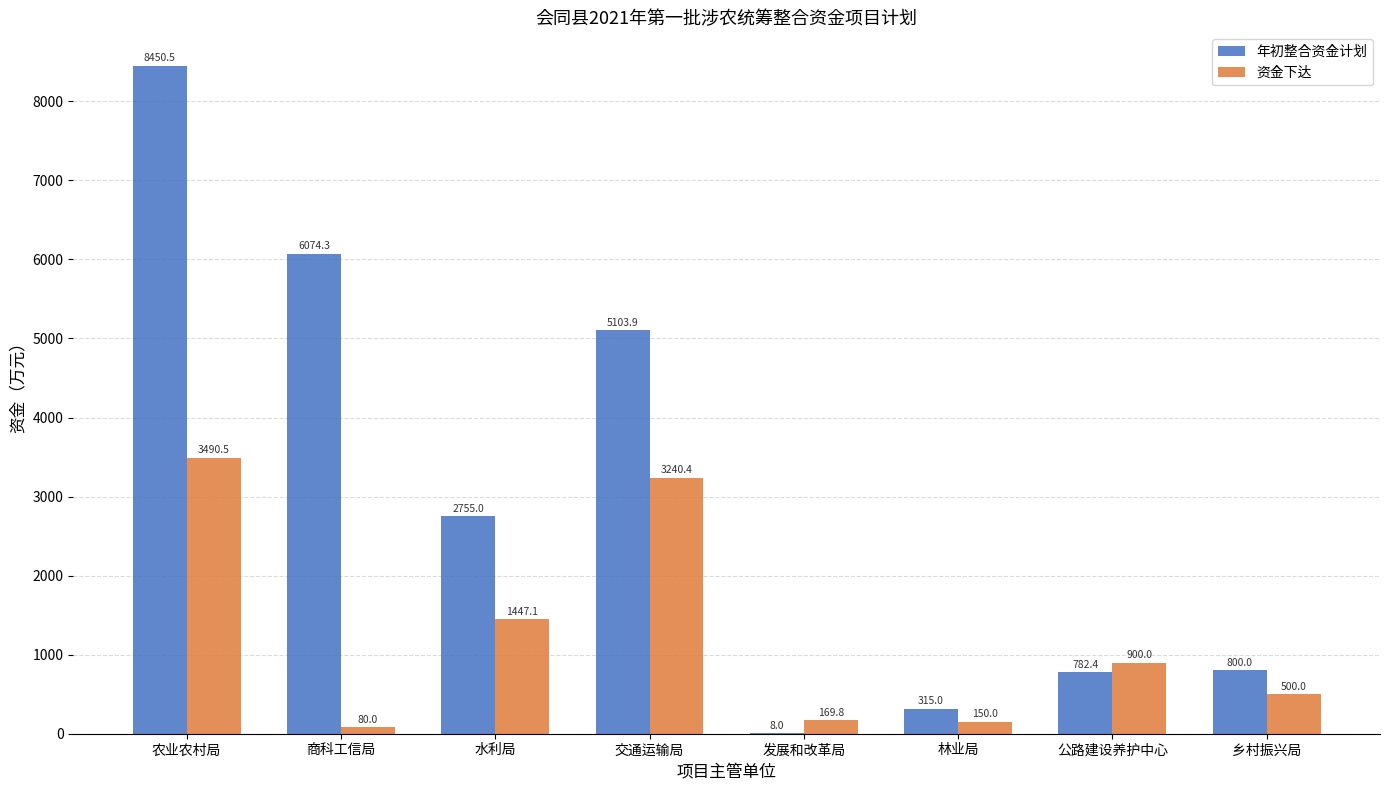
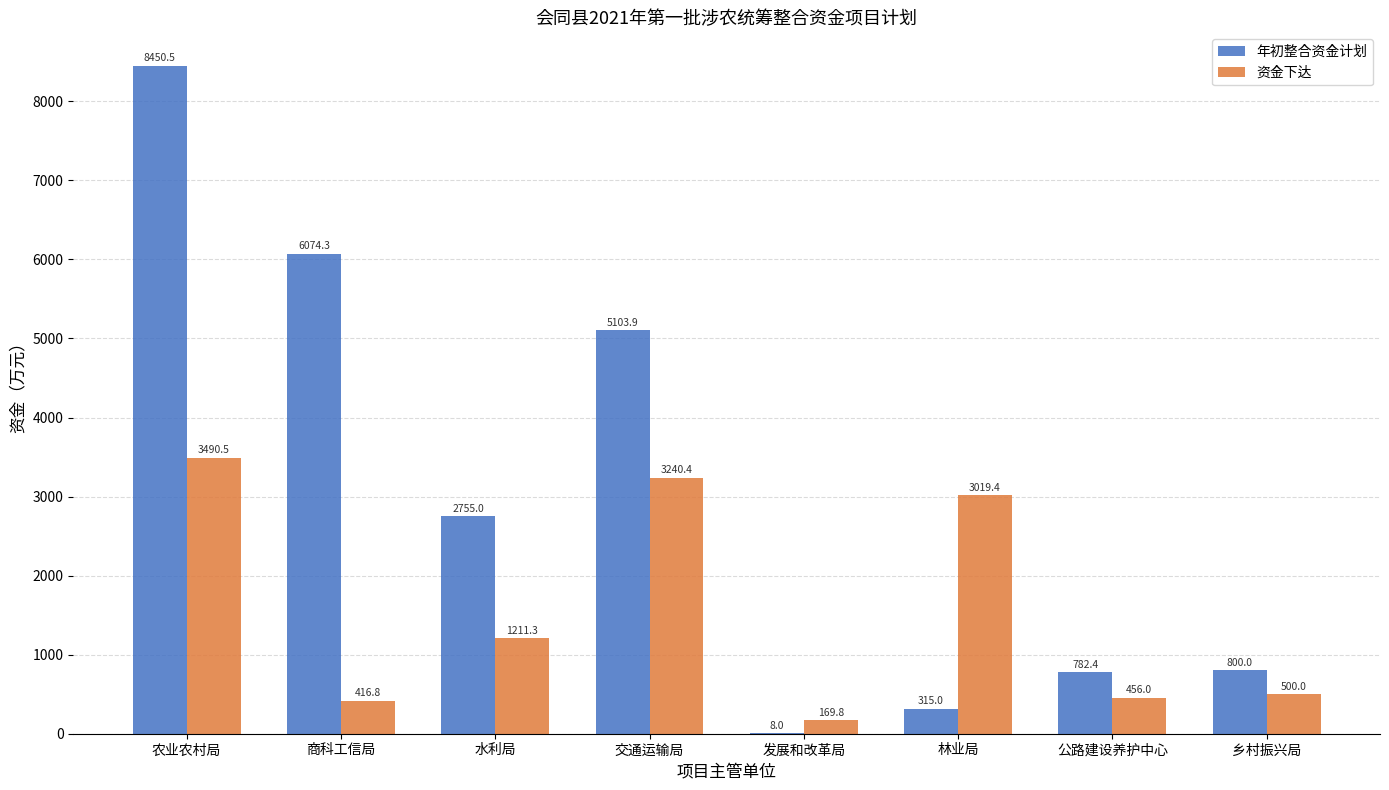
资金下达, 商科工信局: 80.0 -> 416.8
资金下达, 水利局: 1447.1 -> 1211.3
资金下达, 林业局: 150.0 -> 3019.4
资金下达, 公路建设养护中心: 900.0 -> 456.0
